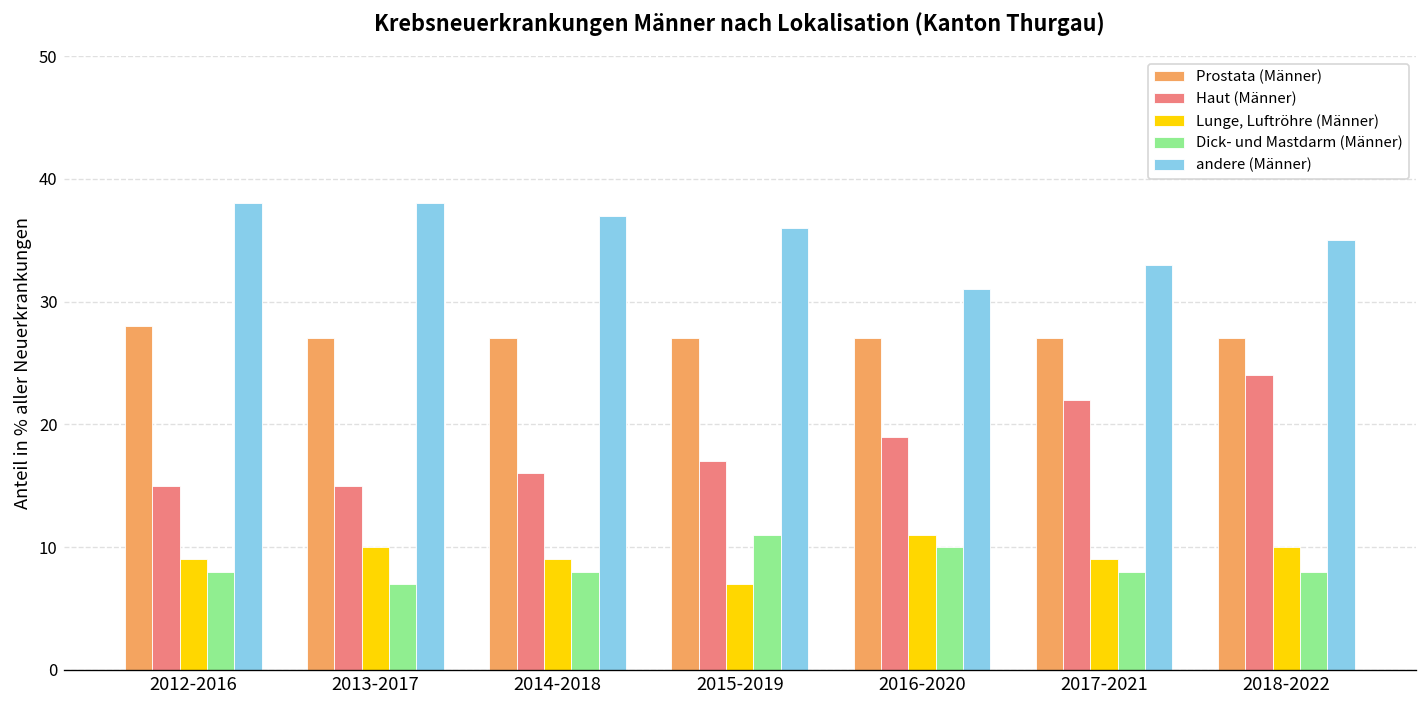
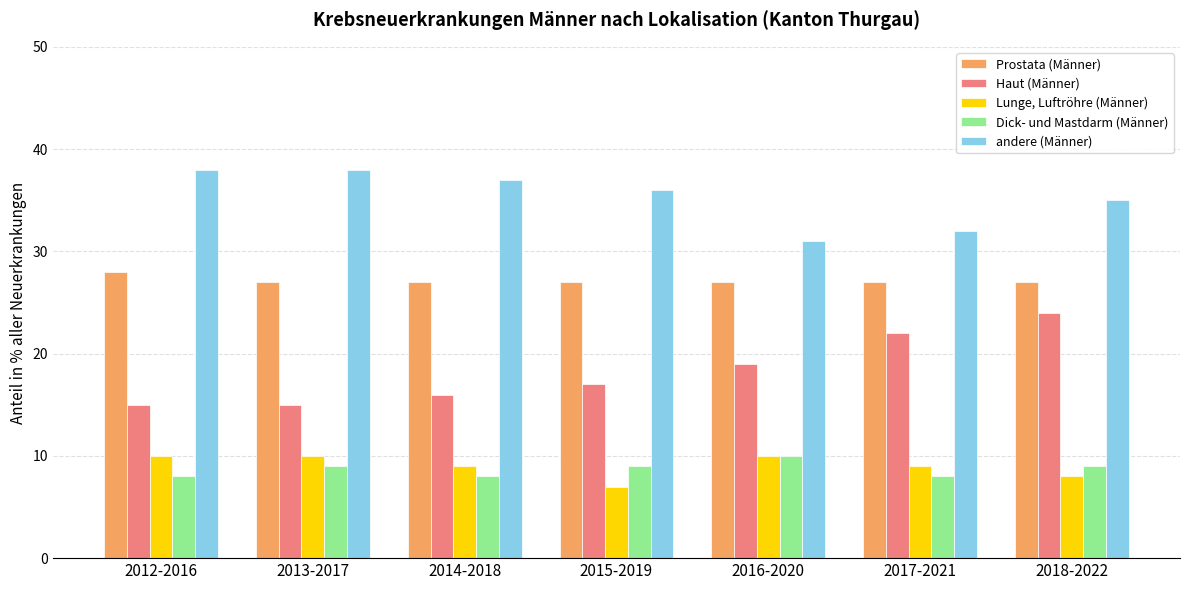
Lunge, Luftröhre (Männer), 2012-2016: 9 -> 10
Dick- und Mastdarm (Männer), 2013-2017: 7 -> 9
Dick- und Mastdarm (Männer), 2015-2019: 11 -> 9
Lunge, Luftröhre (Männer), 2016-2020: 11 -> 10
andere (Männer), 2017-2021: 33 -> 32
Lunge, Luftröhre (Männer), 2018-2022: 10 -> 8
Dick- und Mastdarm (Männer), 2018-2022: 8 -> 9
